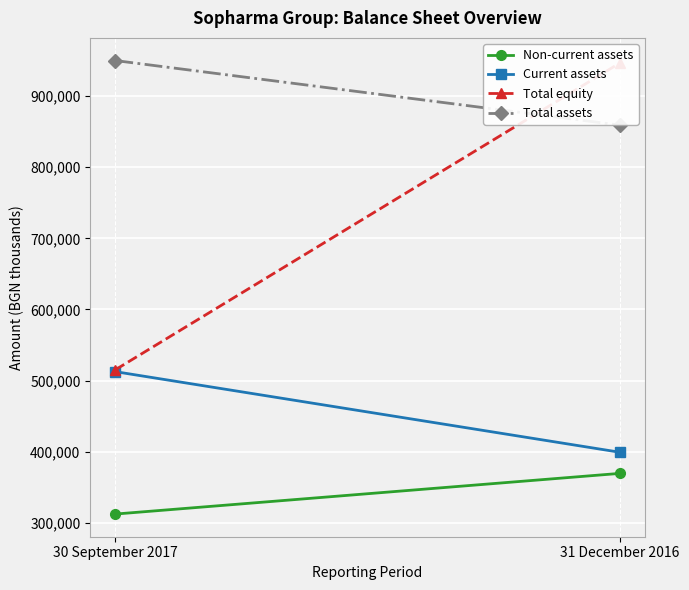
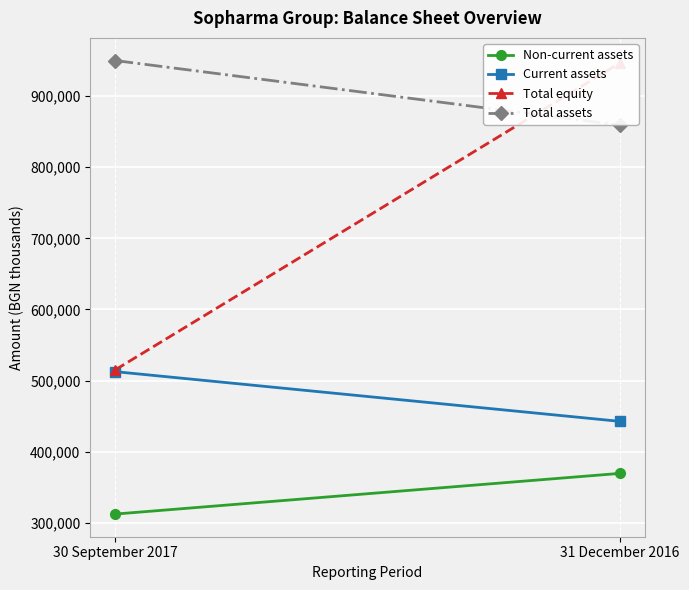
Current assets, 31 December 2016: 400,000 -> 440,000
